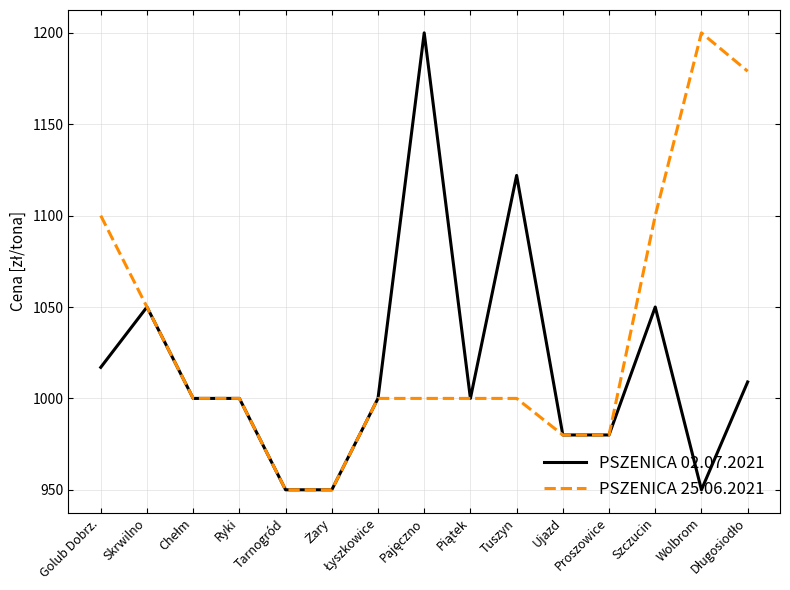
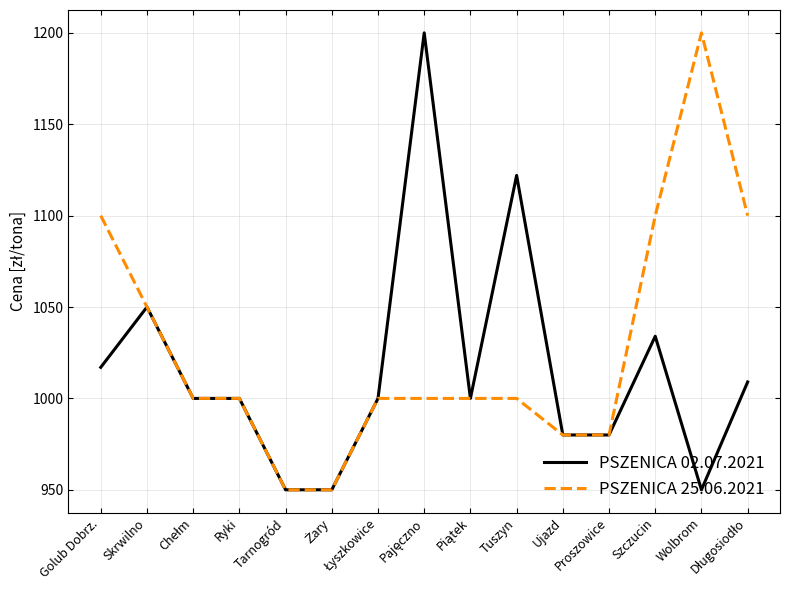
PSZENICA 02.07.2021, Szczucin: 1050 -> 1034
PSZENICA 25.06.2021, Długosiodło: 1179 -> 1100
